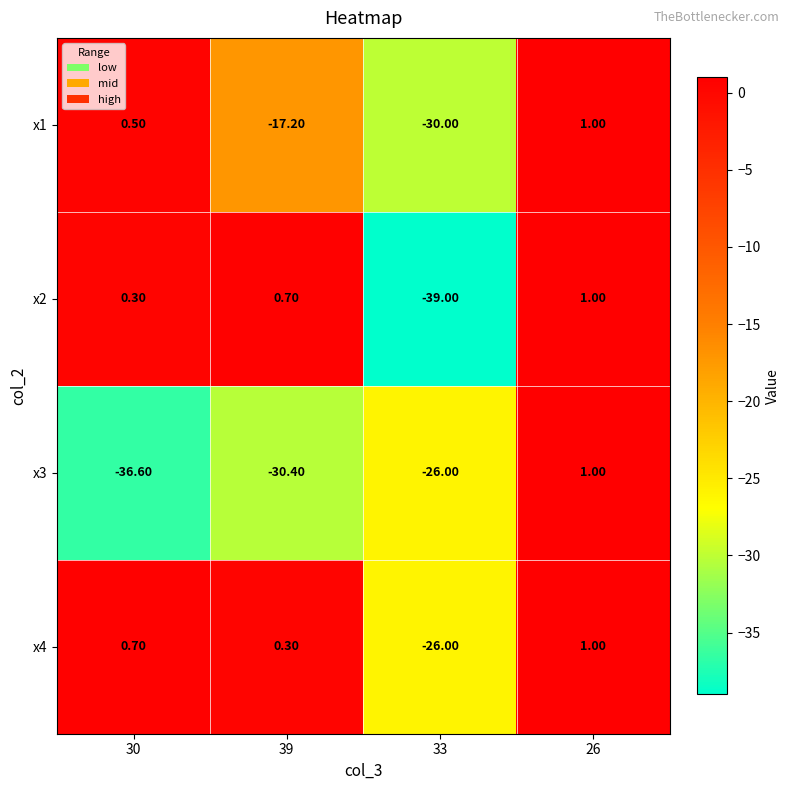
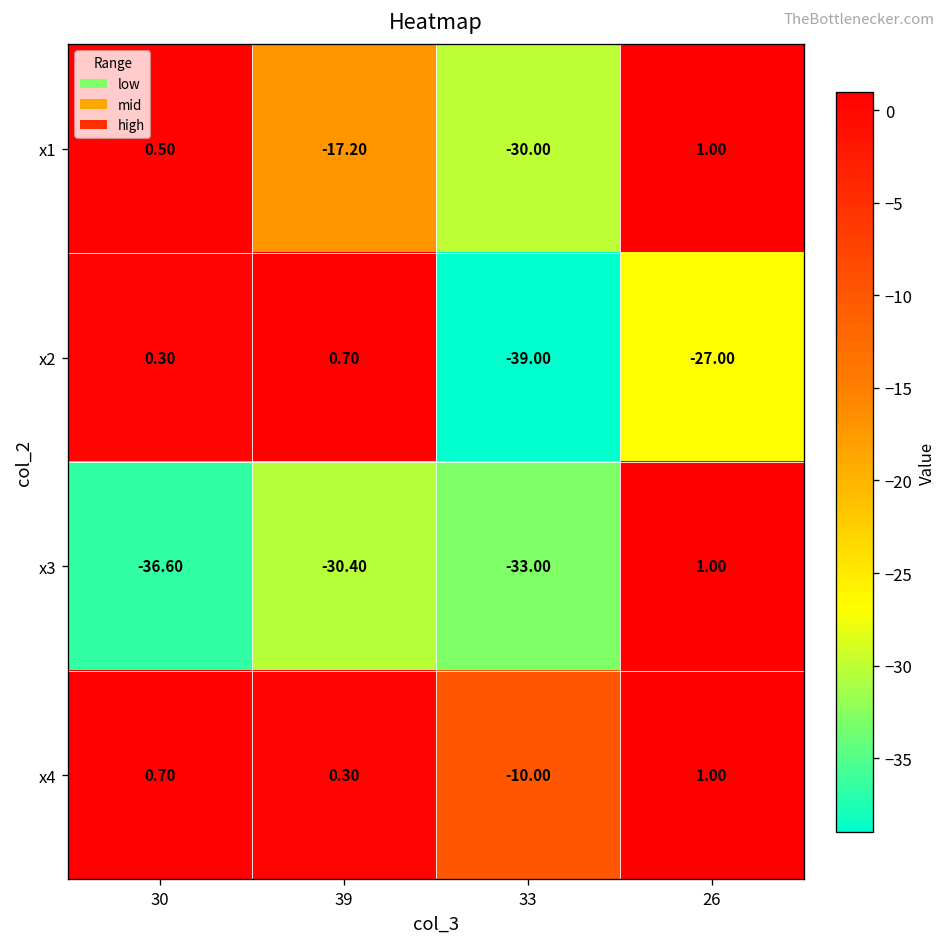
x2, 26: 1.00 -> -27.00
x3, 33: -26.00 -> -33.00
x4, 33: -26.00 -> -10.00
